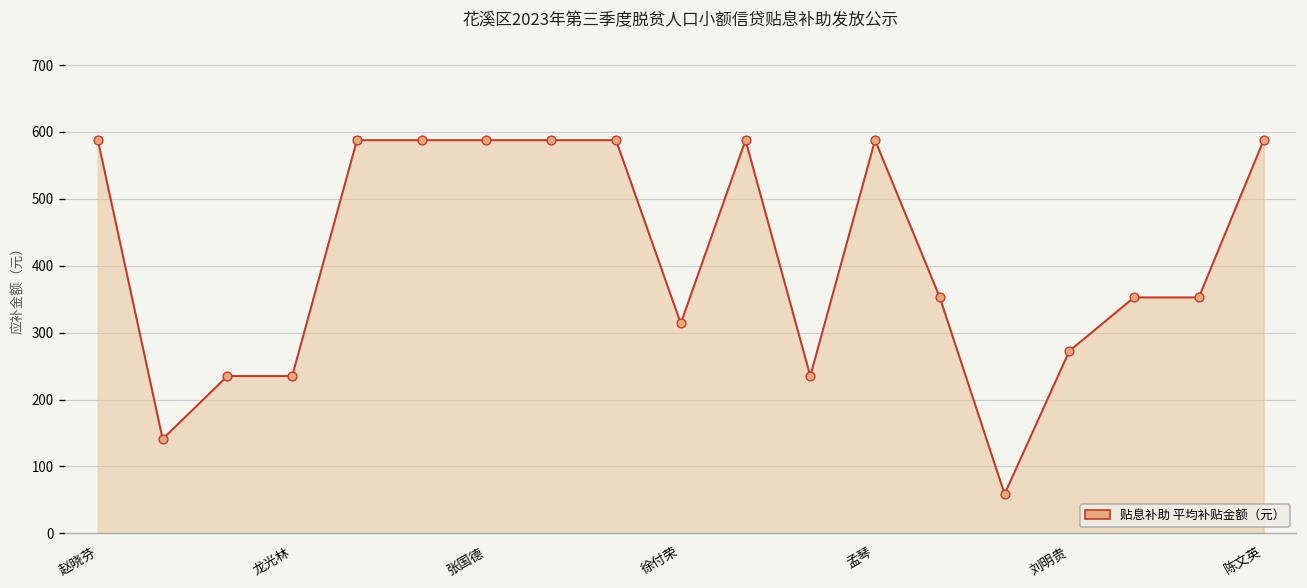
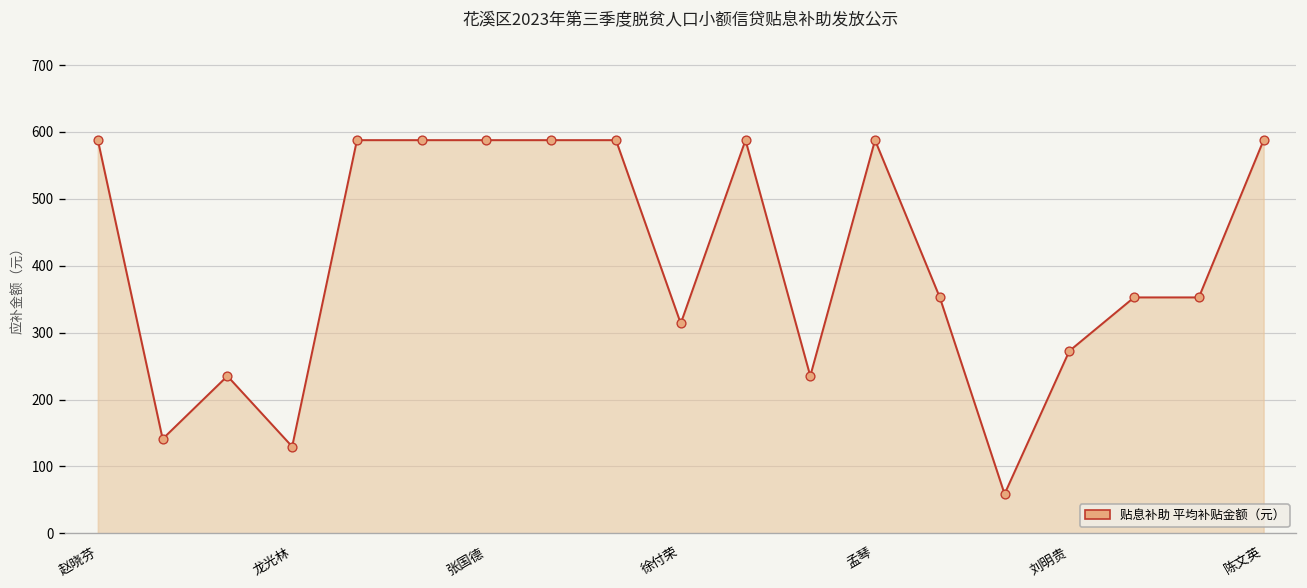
龙光林: 240 -> 130
